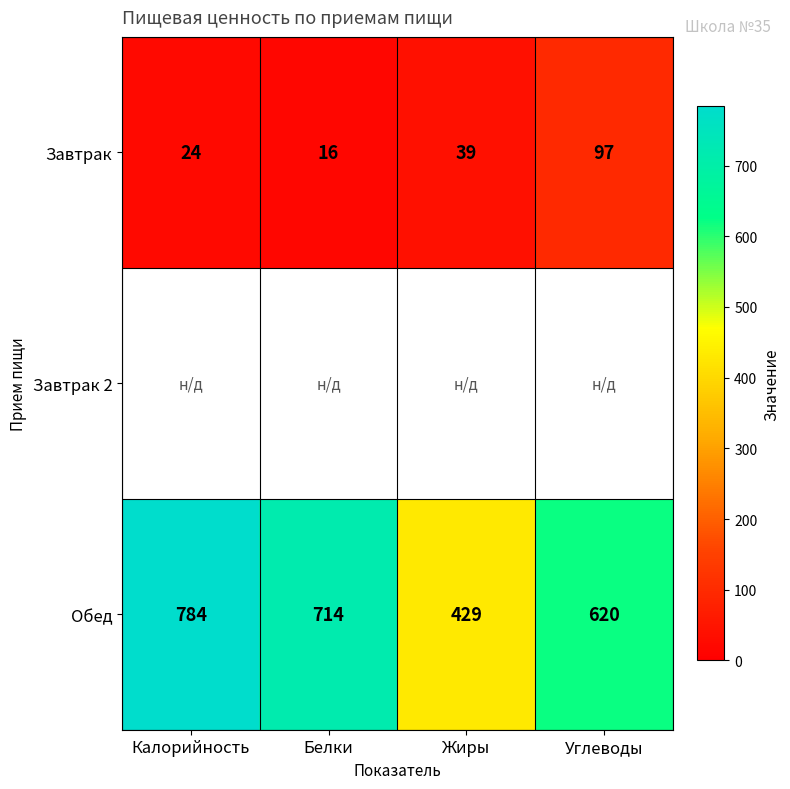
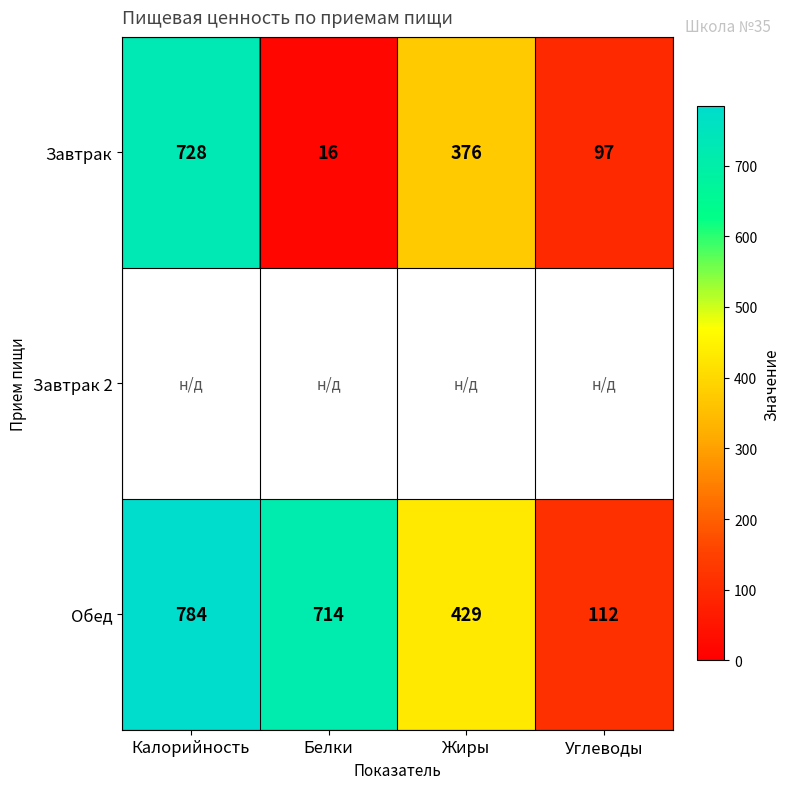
Завтрак, Калорийность: 24 -> 728
Завтрак, Жиры: 39 -> 376
Обед, Углеводы: 620 -> 112
